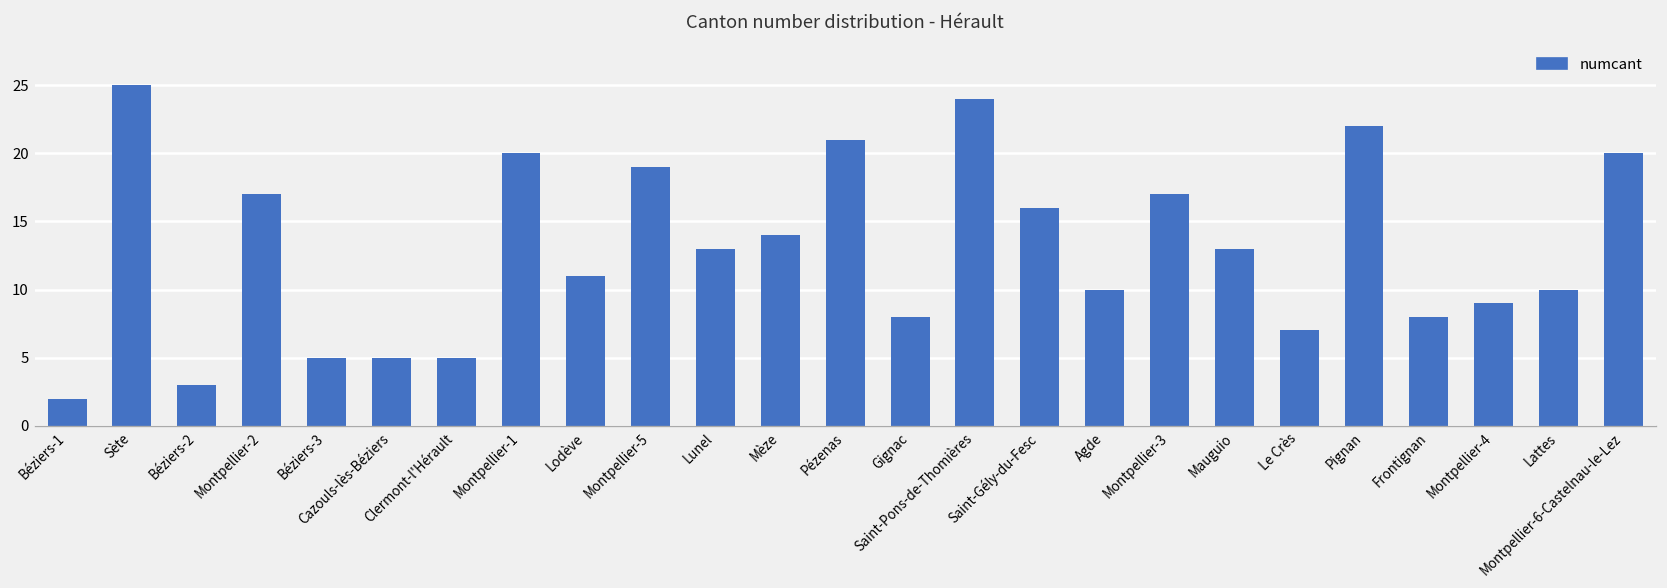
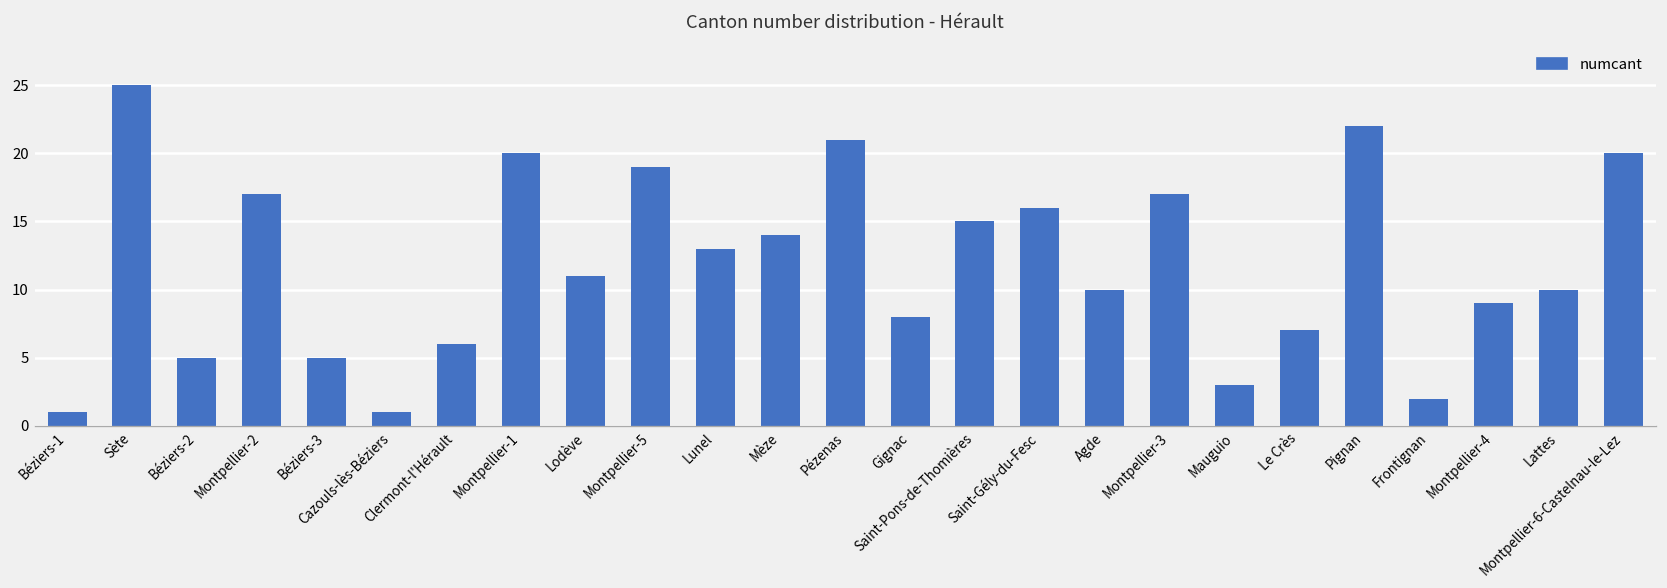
Béziers-1: 2 -> 1
Béziers-2: 3 -> 5
Cazouls-lès-Béziers: 5 -> 1
Clermont-l'Hérault: 5 -> 6
Saint-Pons-de-Thomières: 24 -> 15
Mauguio: 13 -> 3
Frontignan: 8 -> 2
